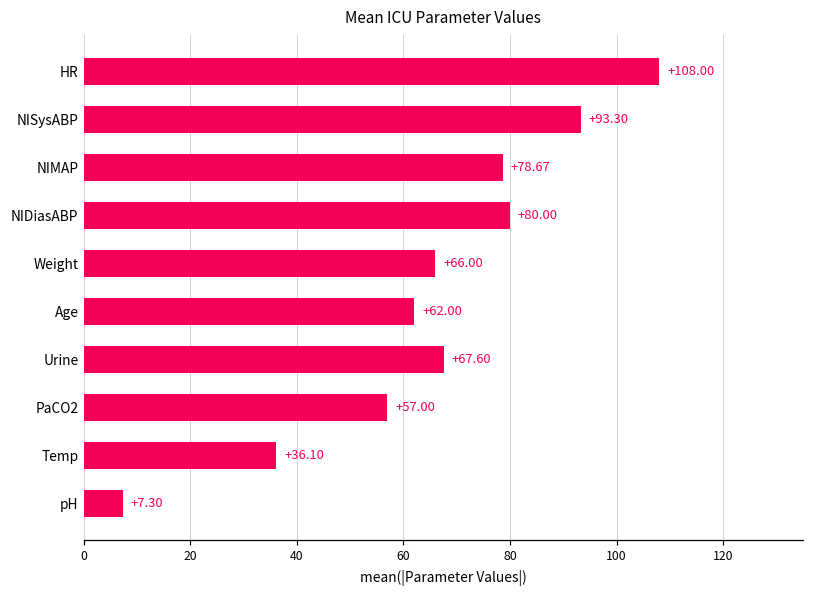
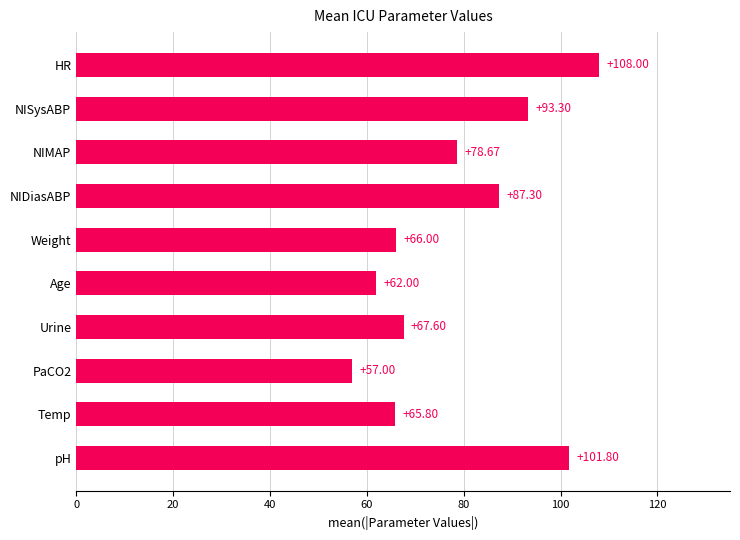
NIDiasABP: +80.00 -> +87.30
Temp: +36.10 -> +65.80
pH: +7.30 -> +101.80
